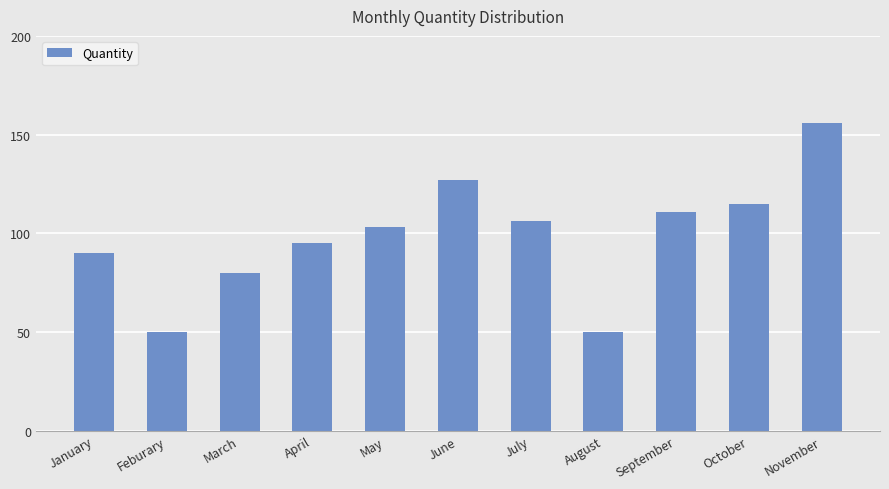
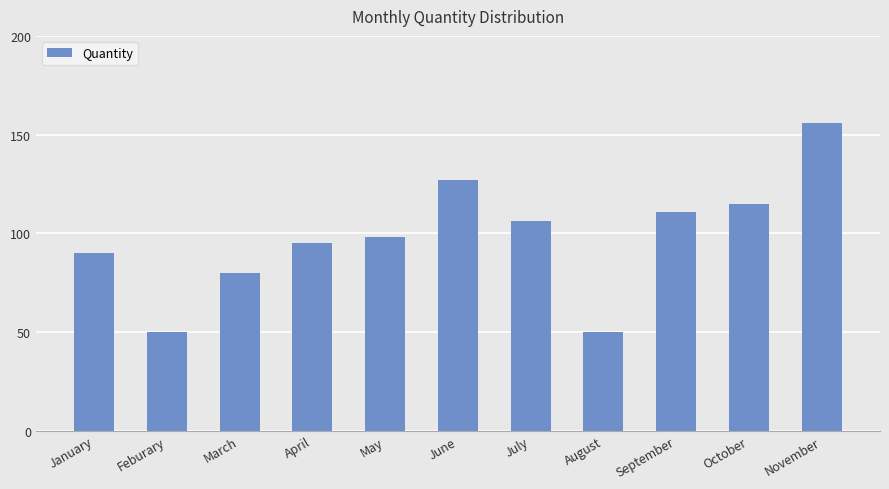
May: 103 -> 98
